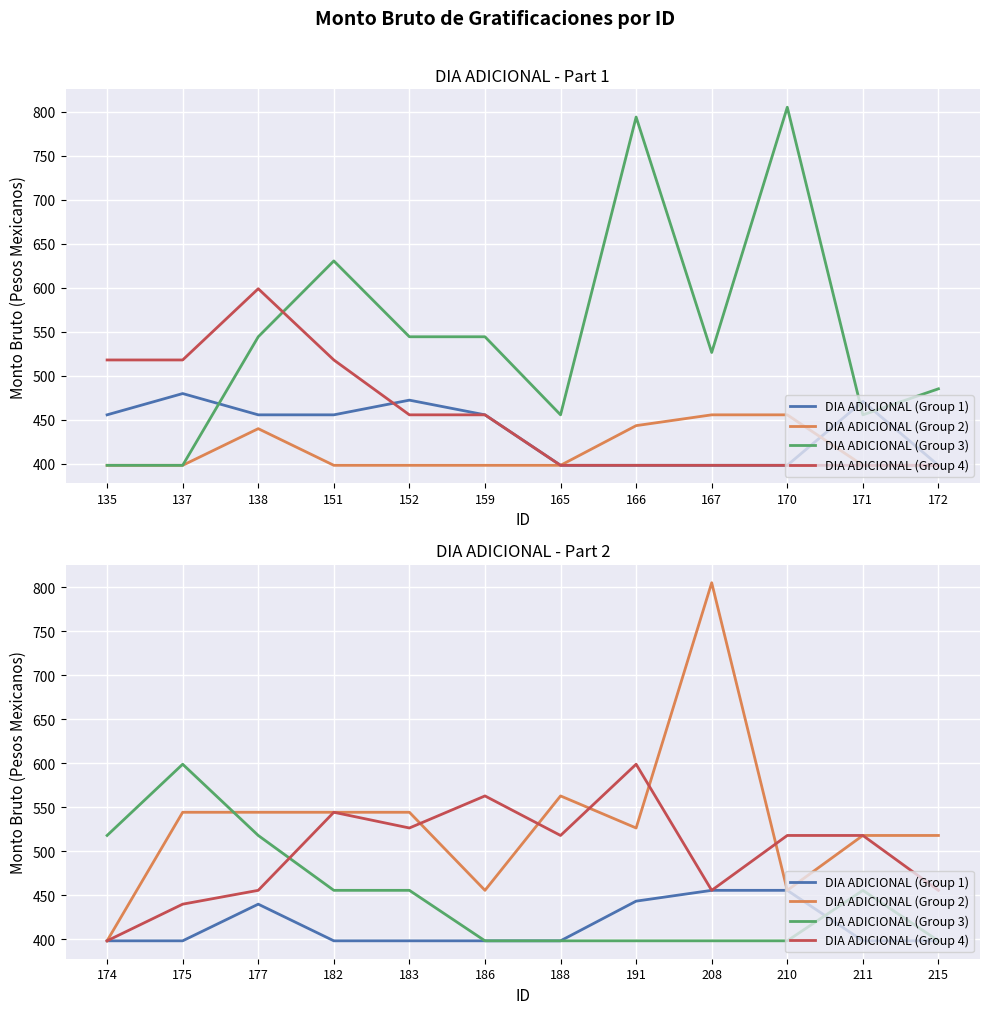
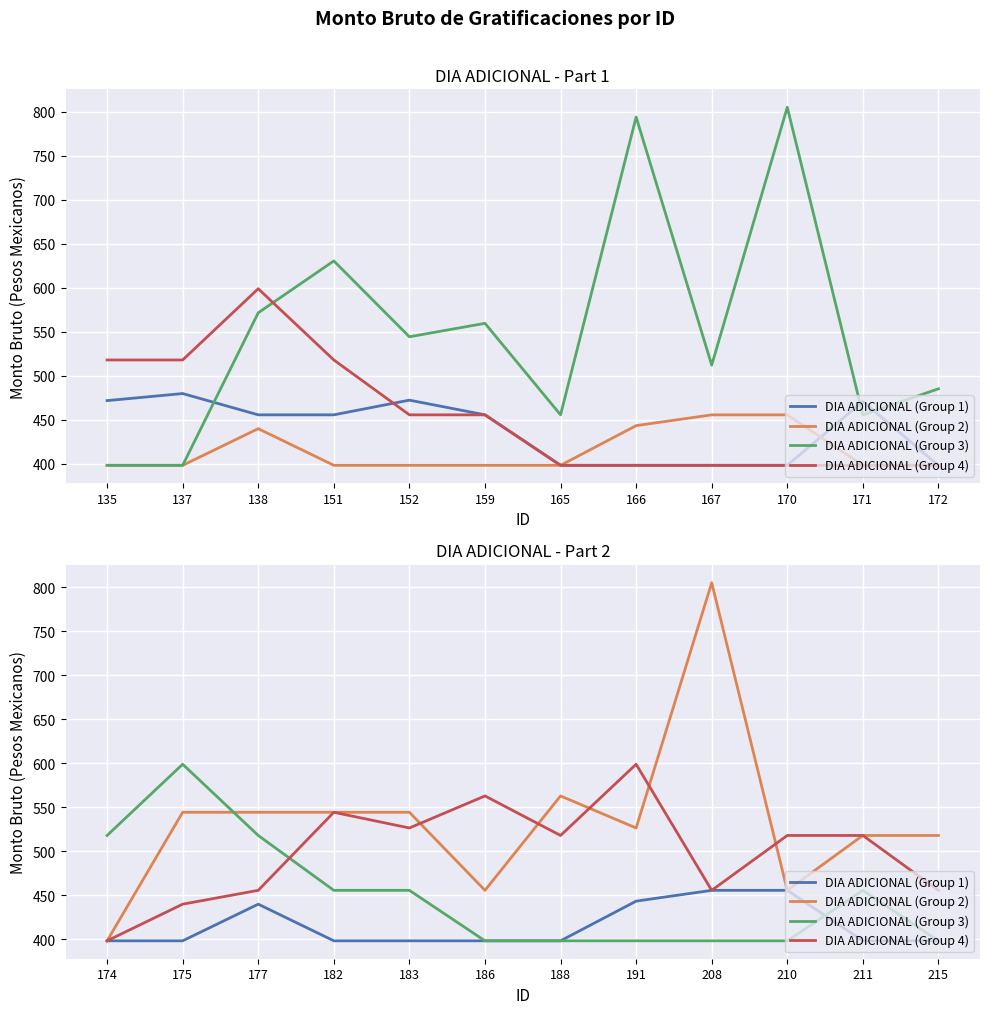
DIA ADICIONAL - Part 1, DIA ADICIONAL (Group 1), 135: 460 -> 470
DIA ADICIONAL - Part 1, DIA ADICIONAL (Group 3), 138: 540 -> 570
DIA ADICIONAL - Part 1, DIA ADICIONAL (Group 3), 159: 540 -> 560
DIA ADICIONAL - Part 1, DIA ADICIONAL (Group 3), 167: 530 -> 510
